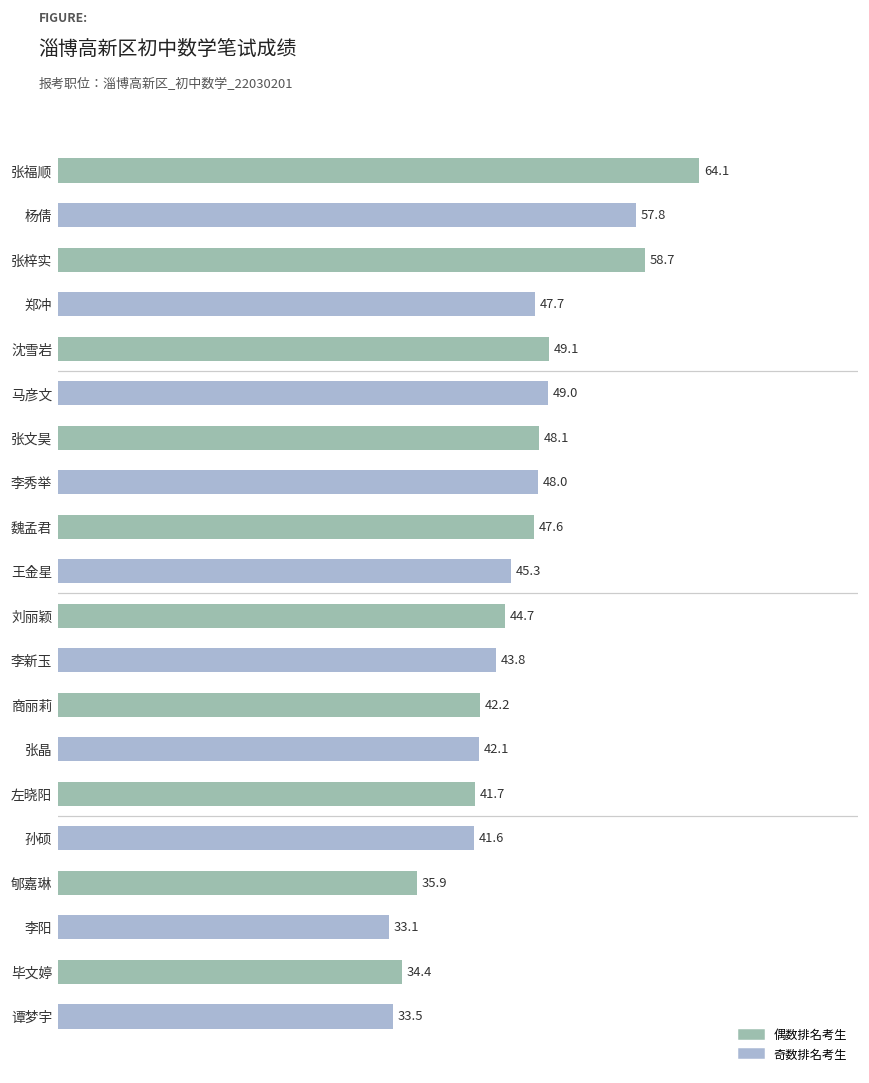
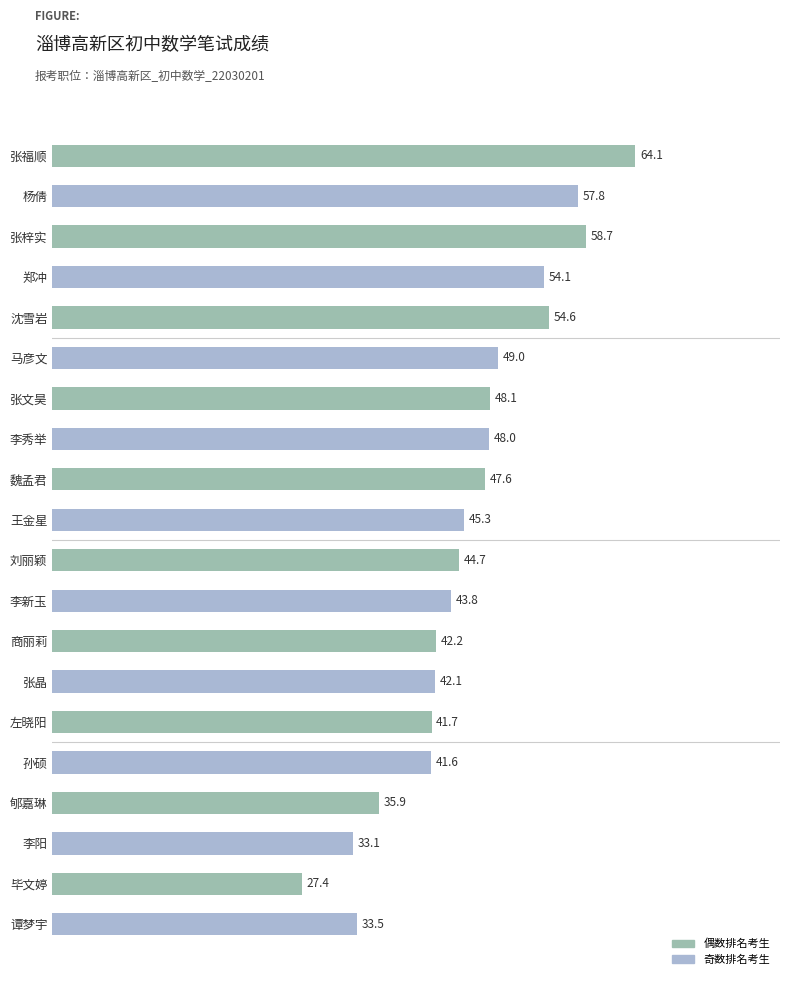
郑冲: 47.7 -> 54.1
沈雪岩: 49.1 -> 54.6
毕文婷: 34.4 -> 27.4
